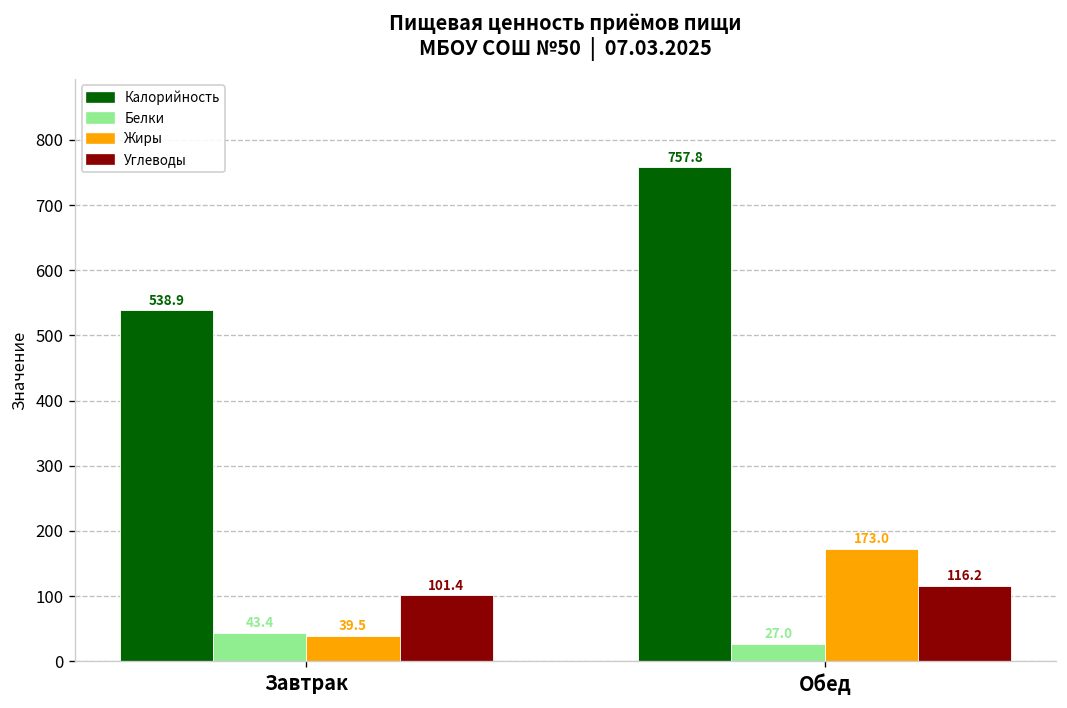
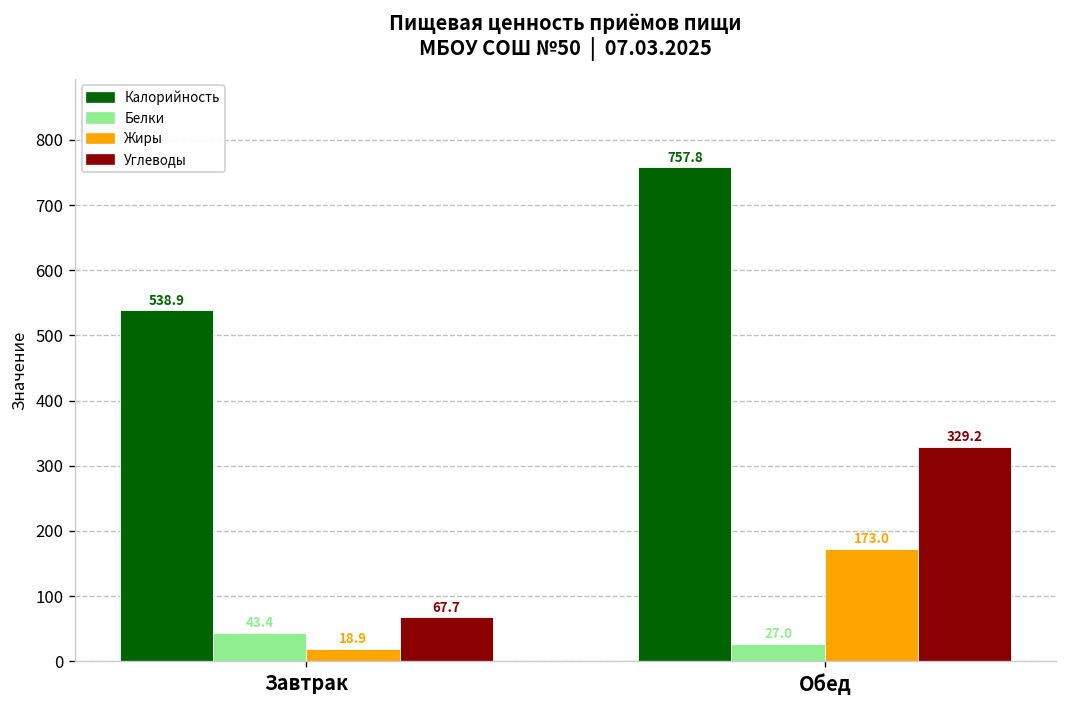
Жиры, Завтрак: 39.5 -> 18.9
Углеводы, Завтрак: 101.4 -> 67.7
Углеводы, Обед: 116.2 -> 329.2
